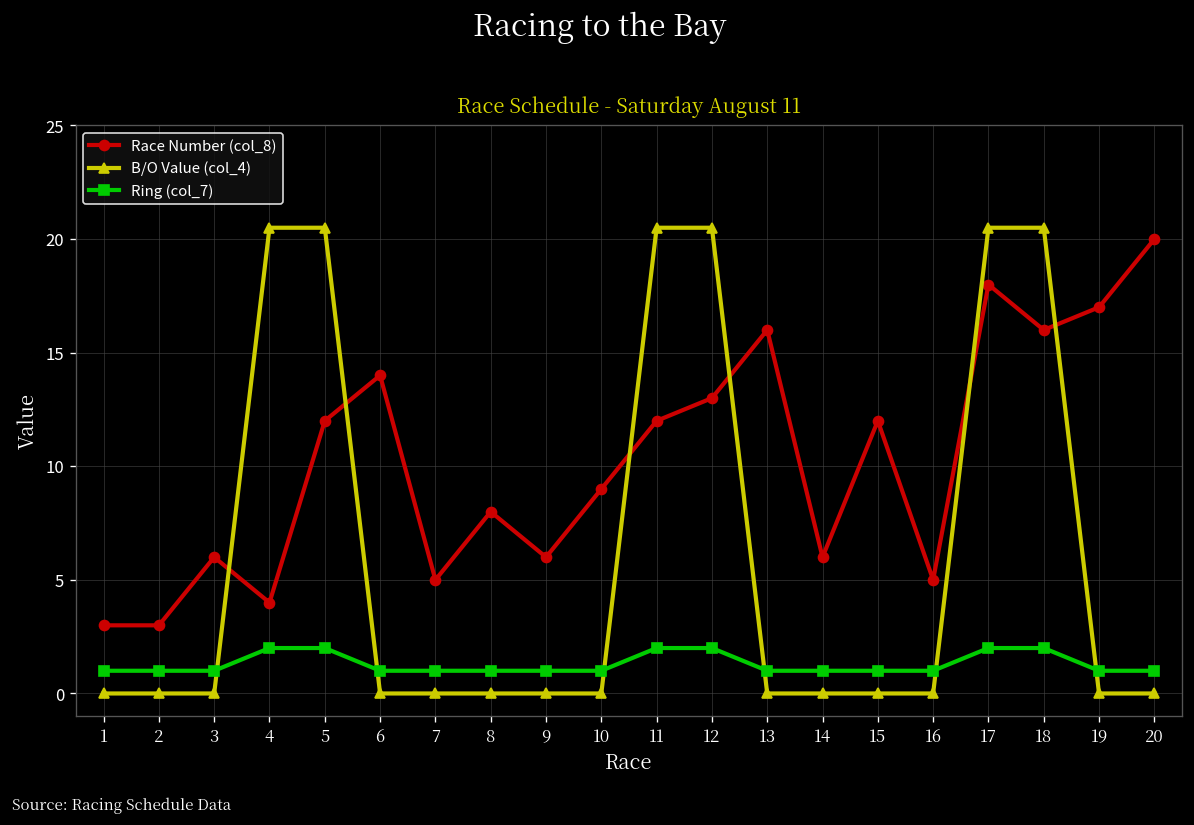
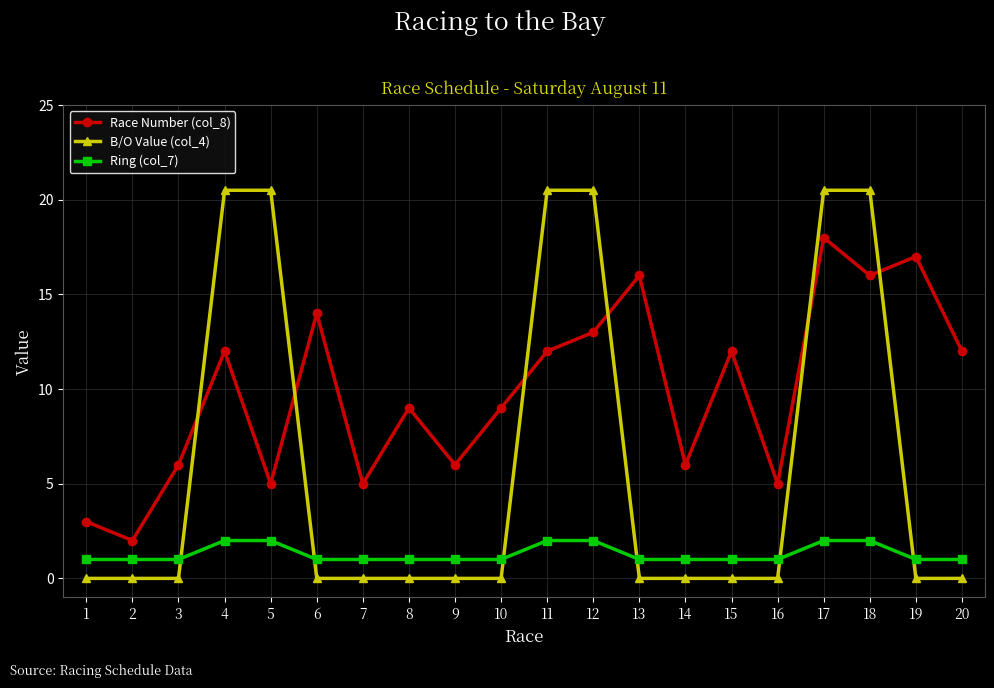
Race Number (col_8), 2: 3 -> 2
Race Number (col_8), 4: 4 -> 12
Race Number (col_8), 5: 12 -> 5
Race Number (col_8), 8: 8 -> 9
Race Number (col_8), 20: 20 -> 12
